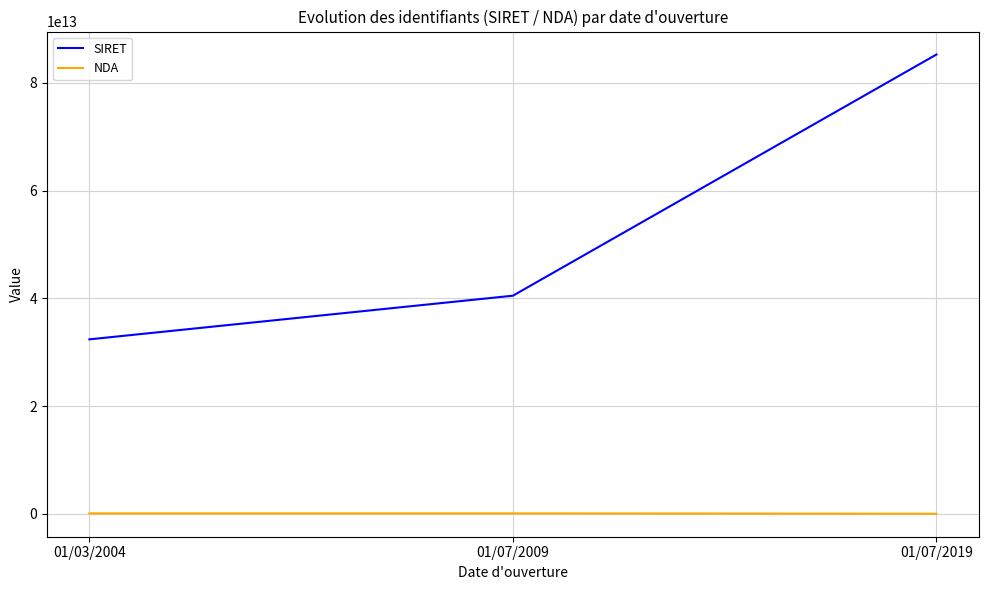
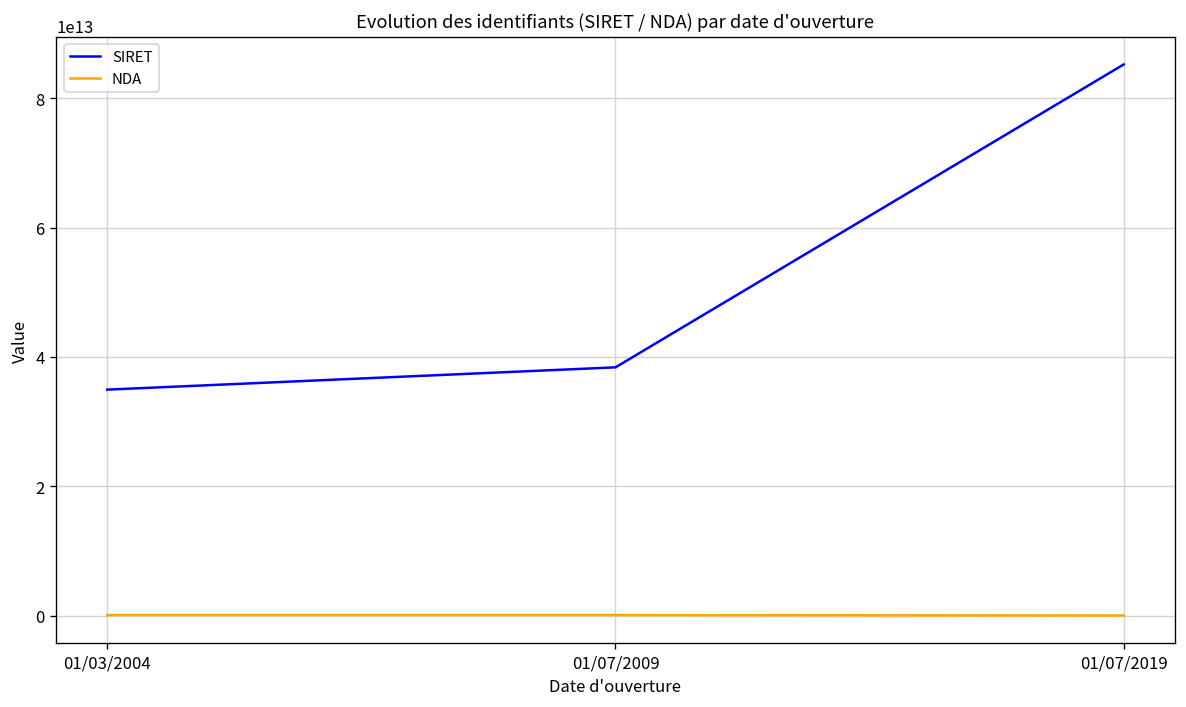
SIRET, 01/03/2004: 32000000000000 -> 35000000000000
SIRET, 01/07/2009: 40000000000000 -> 38000000000000
